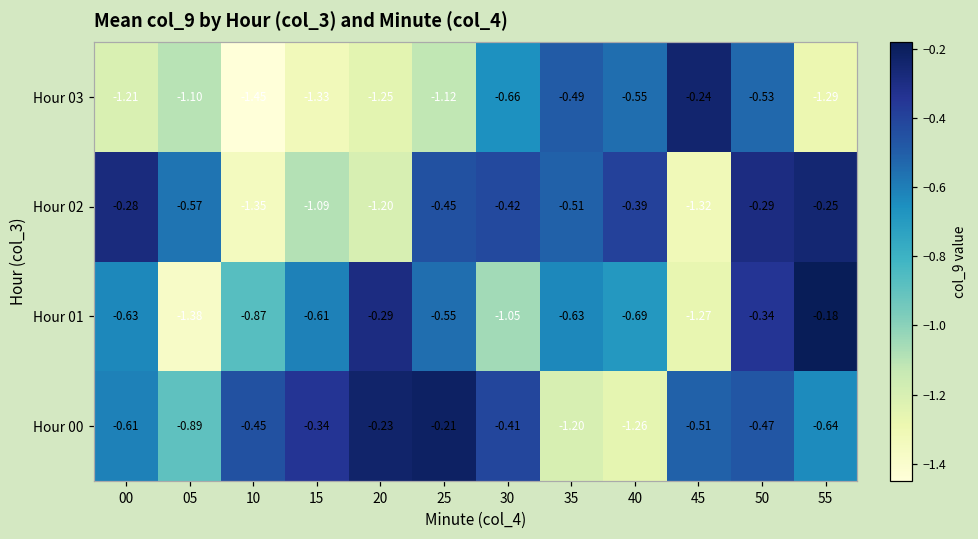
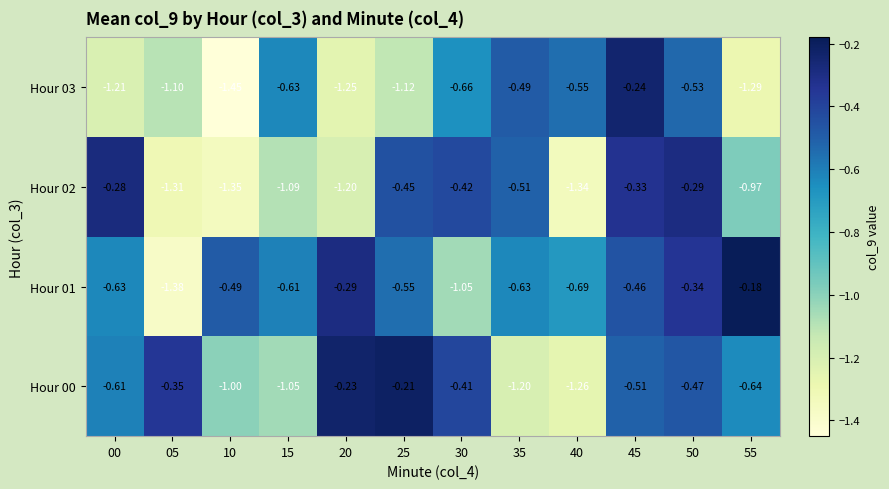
Hour 03, 15: -1.33 -> -0.63
Hour 02, 05: -0.57 -> -1.31
Hour 02, 40: -0.39 -> -1.34
Hour 02, 45: -1.32 -> -0.33
Hour 02, 55: -0.25 -> -0.97
Hour 01, 10: -0.87 -> -0.49
Hour 01, 45: -1.27 -> -0.46
Hour 00, 05: -0.89 -> -0.35
Hour 00, 10: -0.45 -> -1.00
Hour 00, 15: -0.34 -> -1.05
